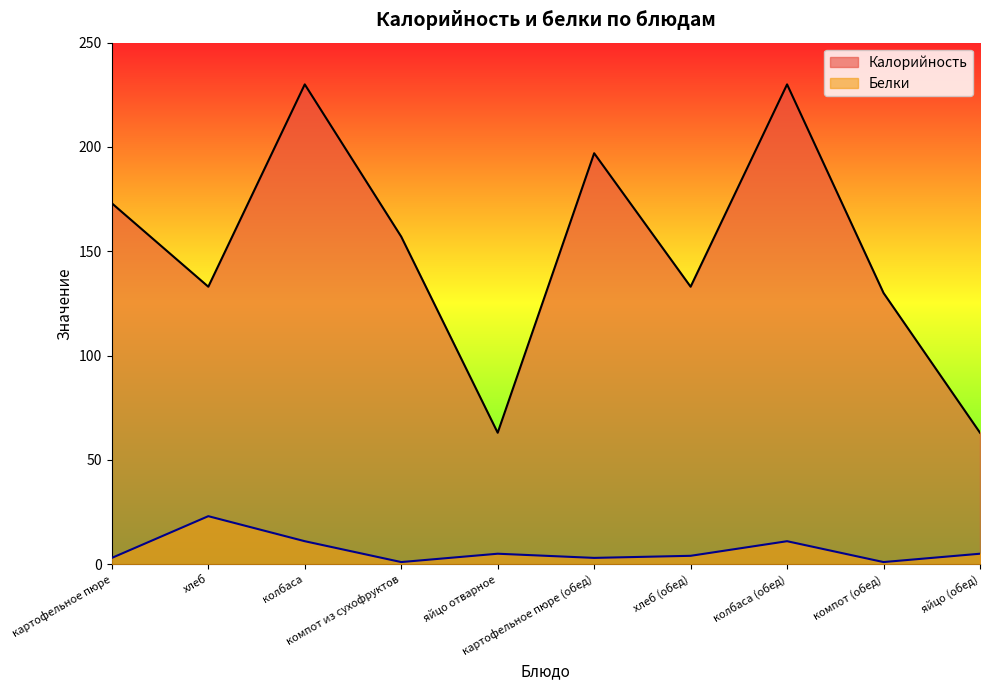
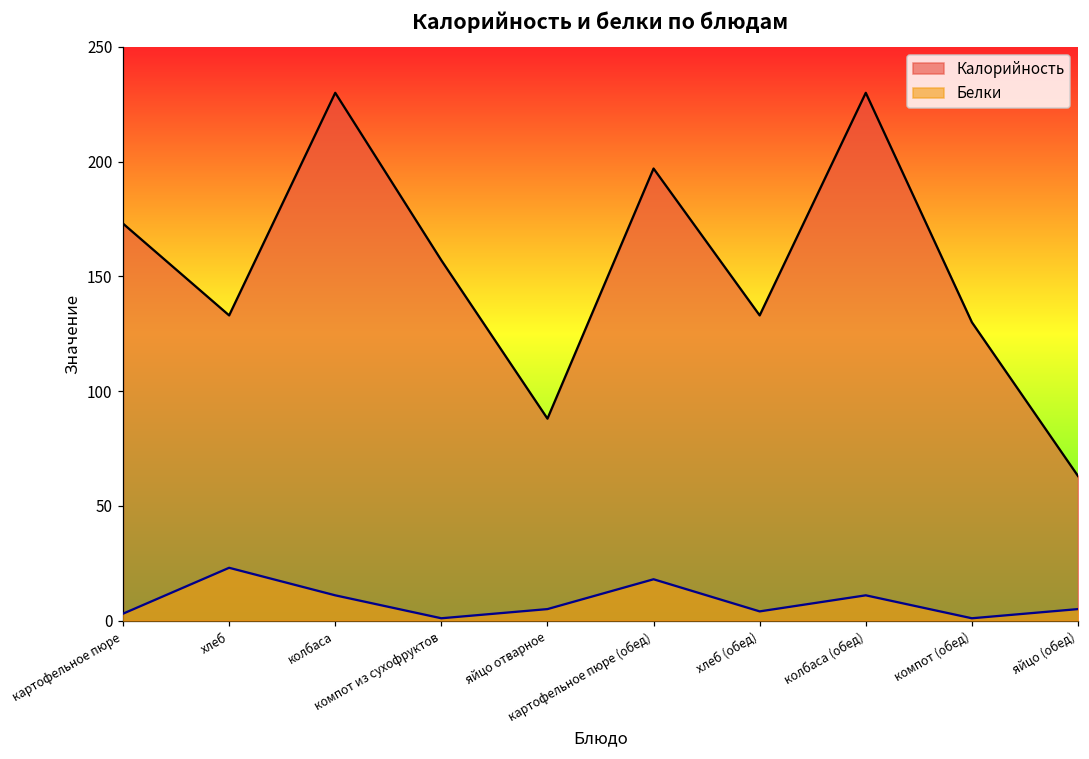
Калорийность, яйцо отварное: 63 -> 88
Белки, картофельное пюре (обед): 3 -> 18
